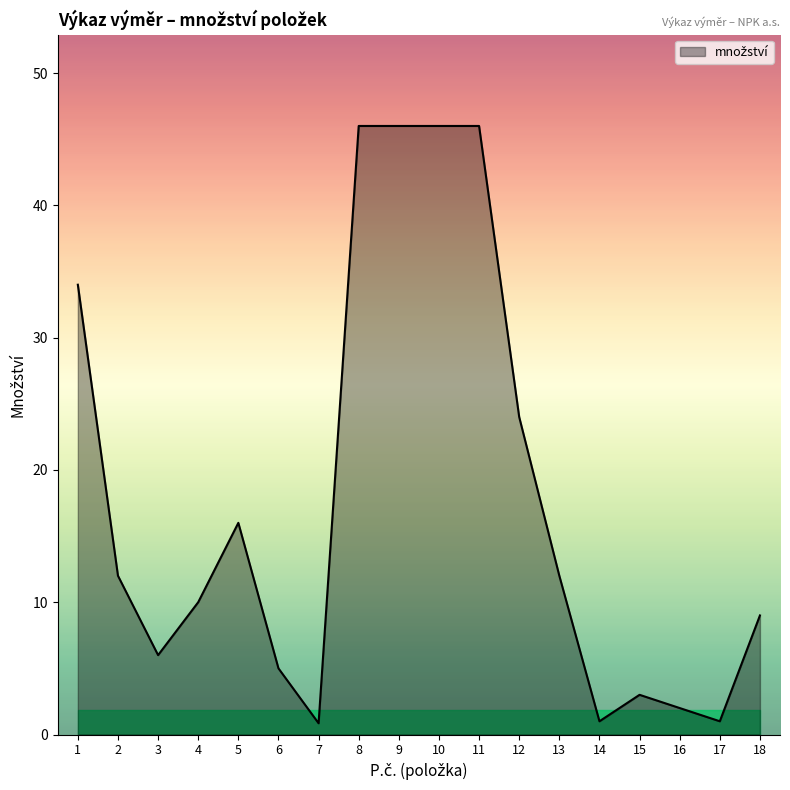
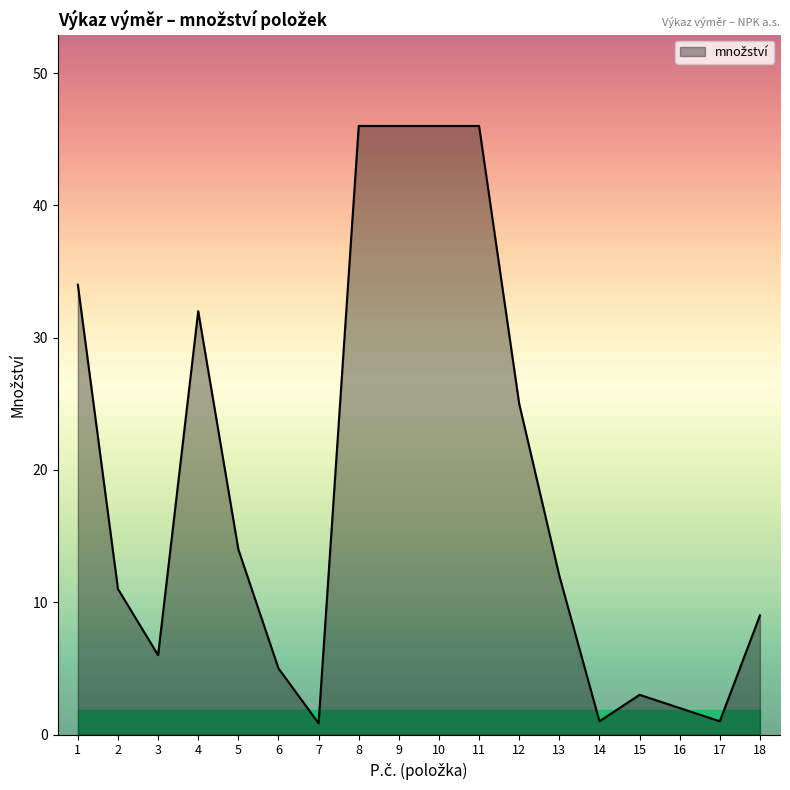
množství, 2: 12 -> 11
množství, 4: 10 -> 32
množství, 5: 16 -> 14
množství, 12: 24 -> 25
